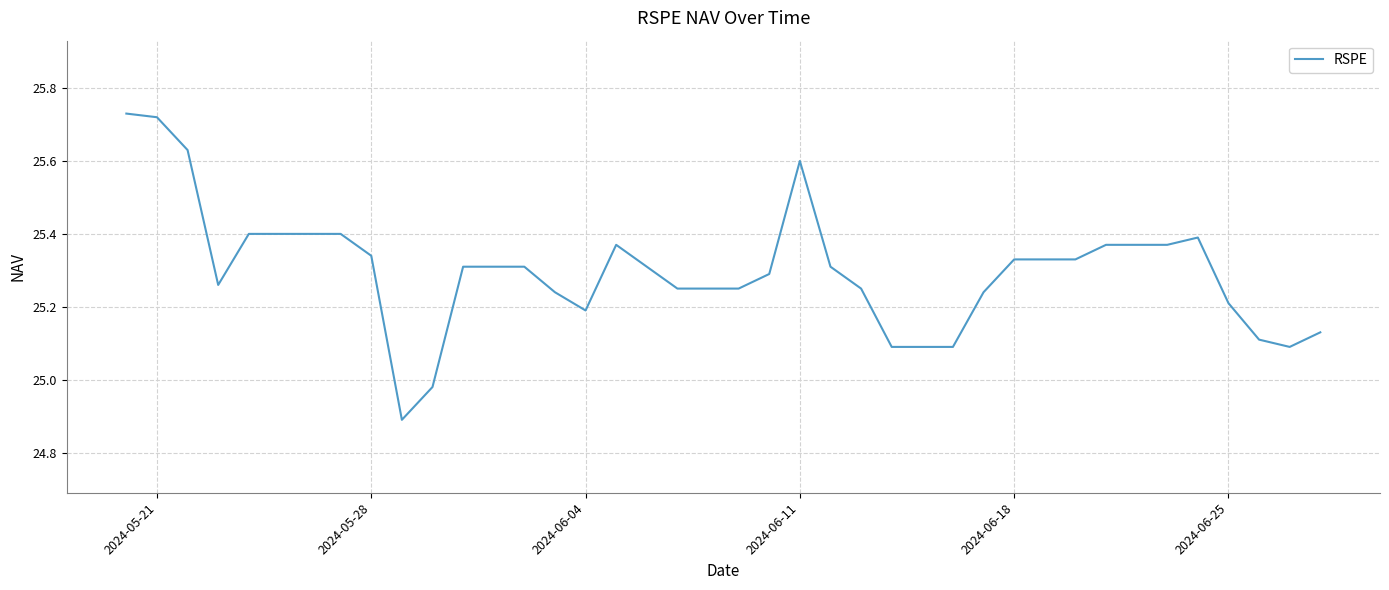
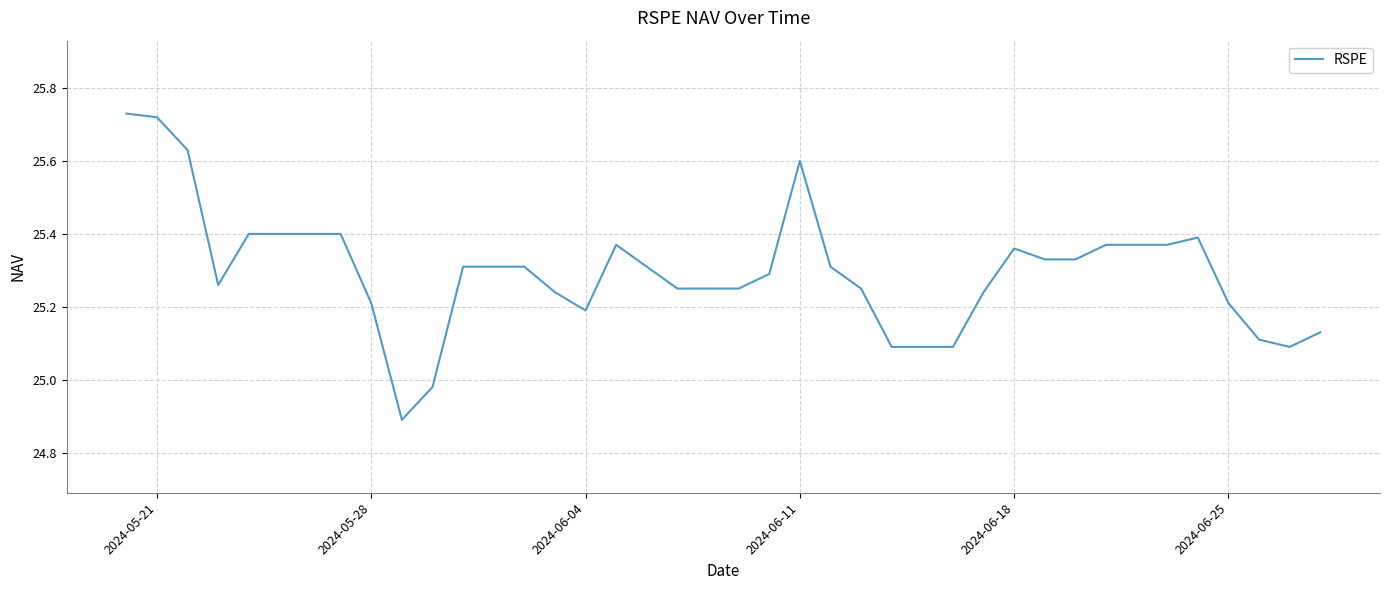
2024-05-28: 25.34 -> 25.21
2024-06-18: 25.33 -> 25.36
